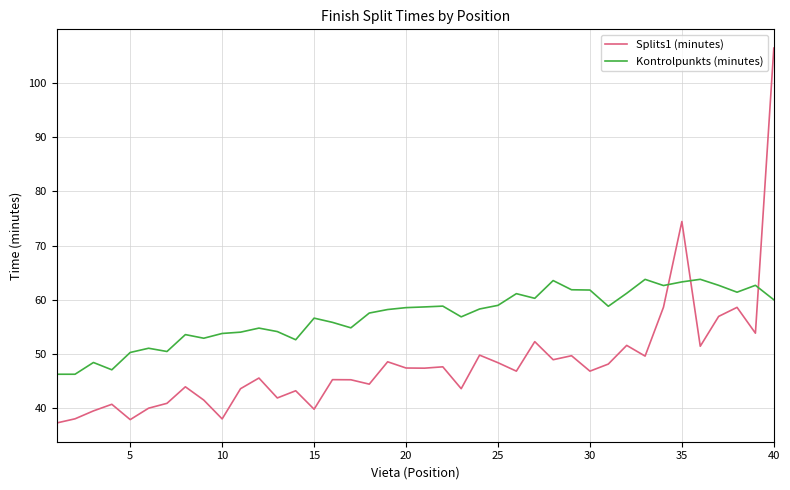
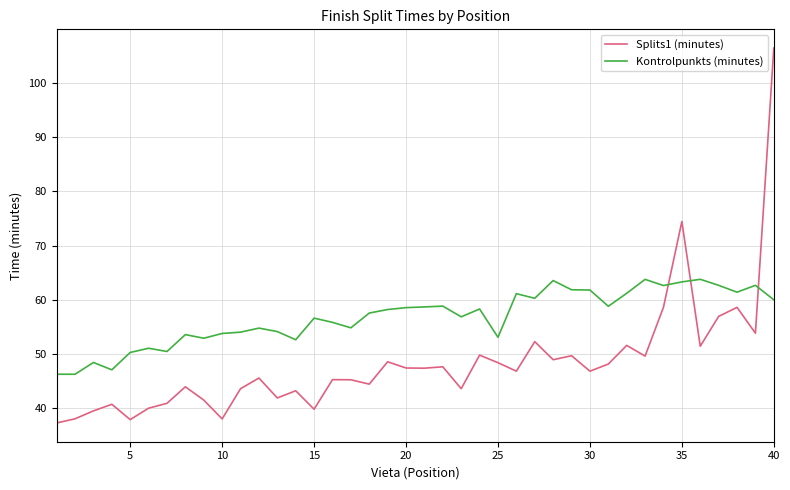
Kontrolpunkts (minutes), 25: 59 -> 53
